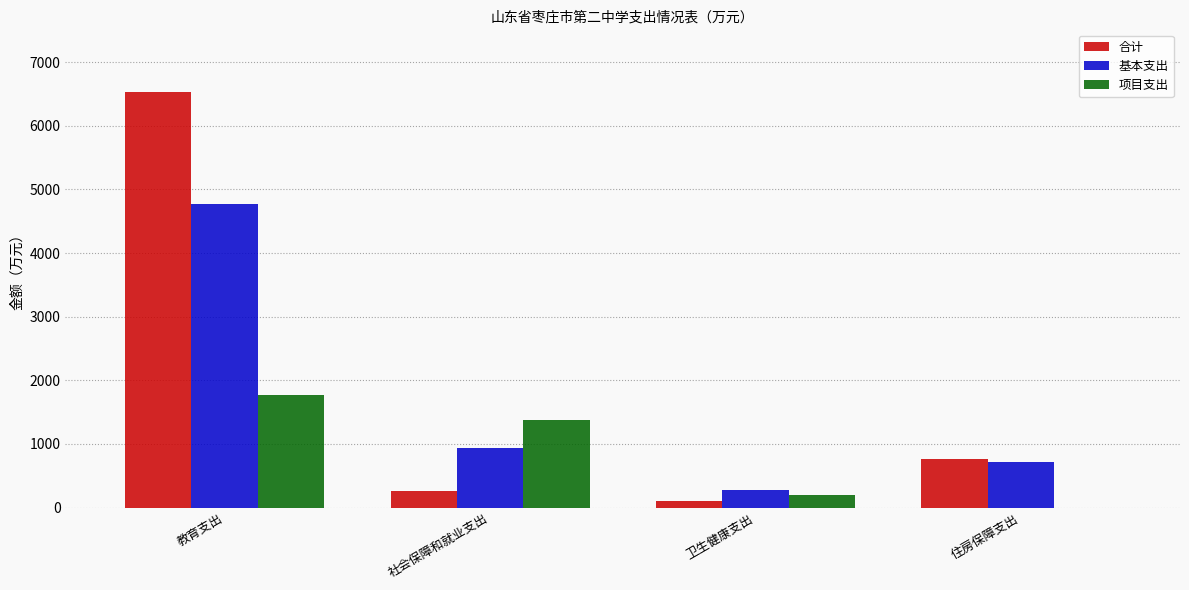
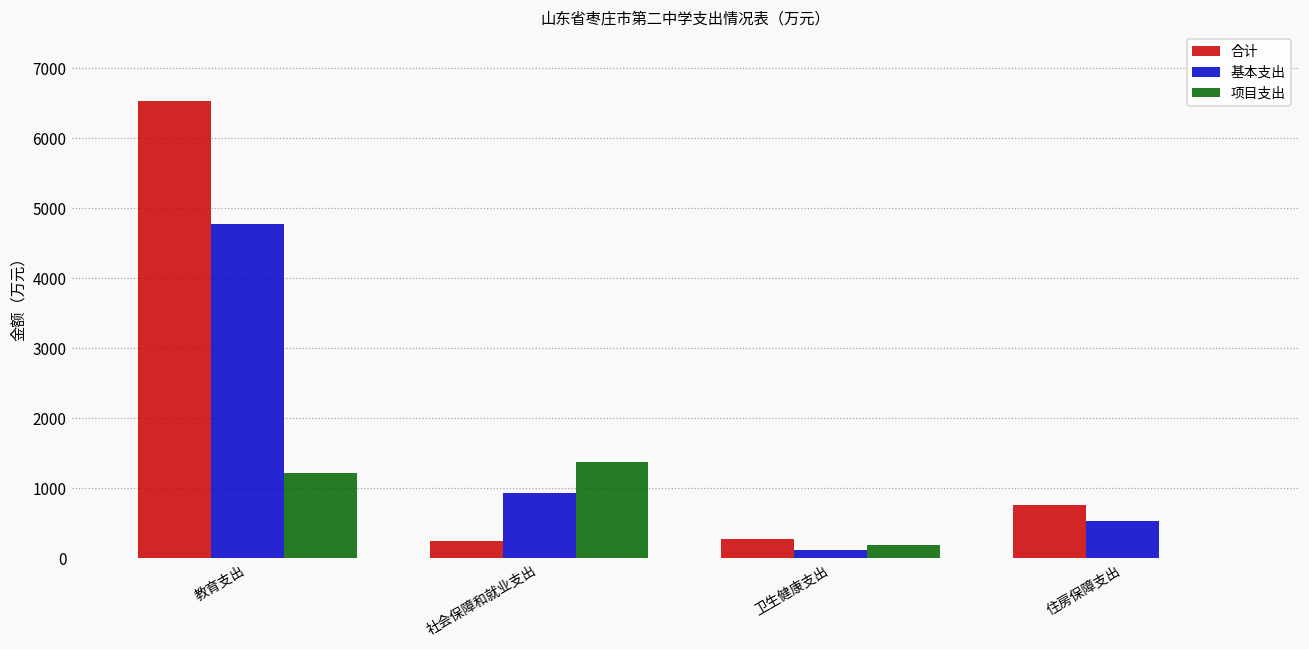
项目支出, 教育支出: 1800 -> 1200
合计, 卫生健康支出: 100 -> 300
基本支出, 卫生健康支出: 300 -> 100
基本支出, 住房保障支出: 700 -> 500
